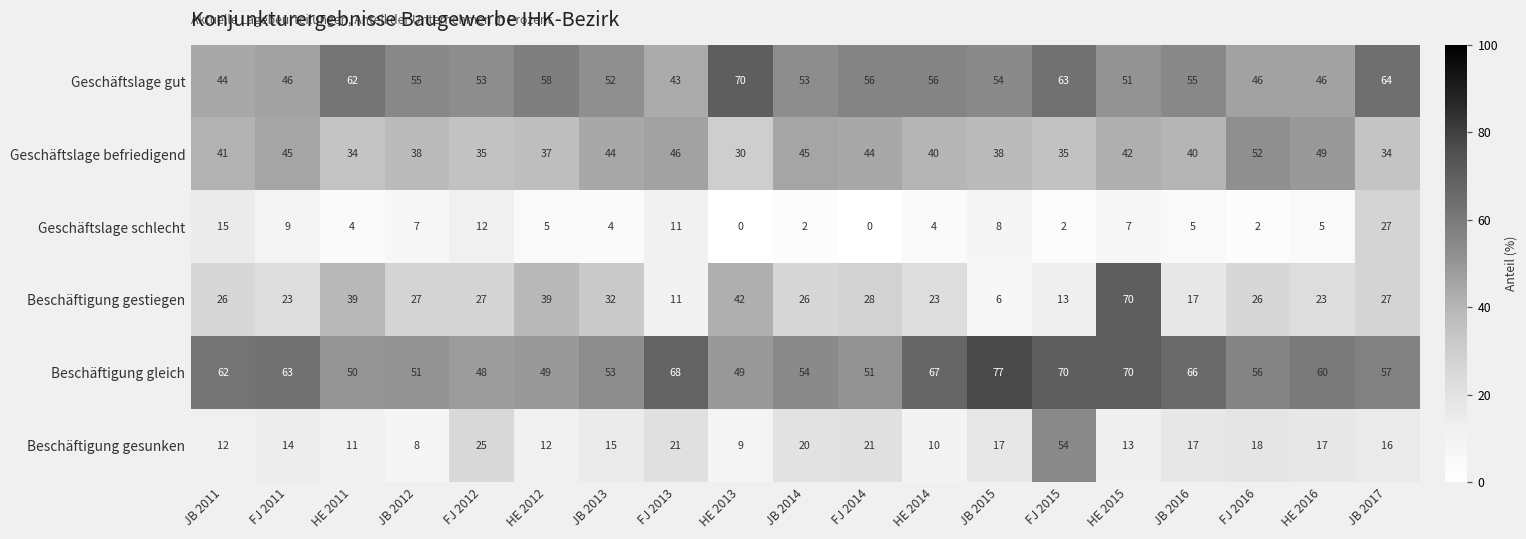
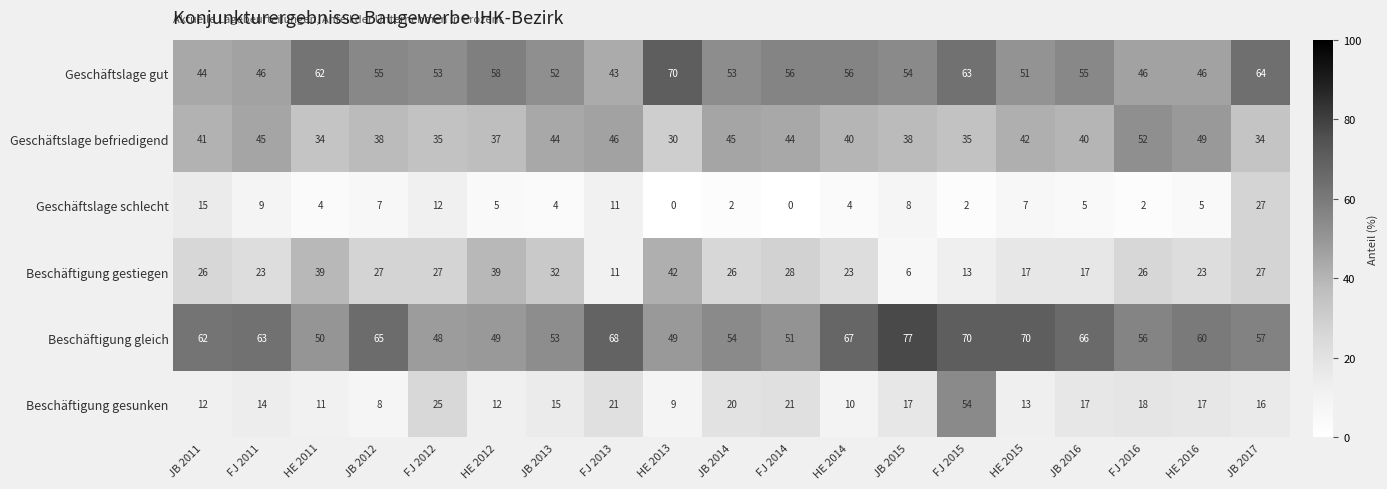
Beschäftigung gestiegen, HE 2015: 70 -> 17
Beschäftigung gleich, JB 2012: 51 -> 65
